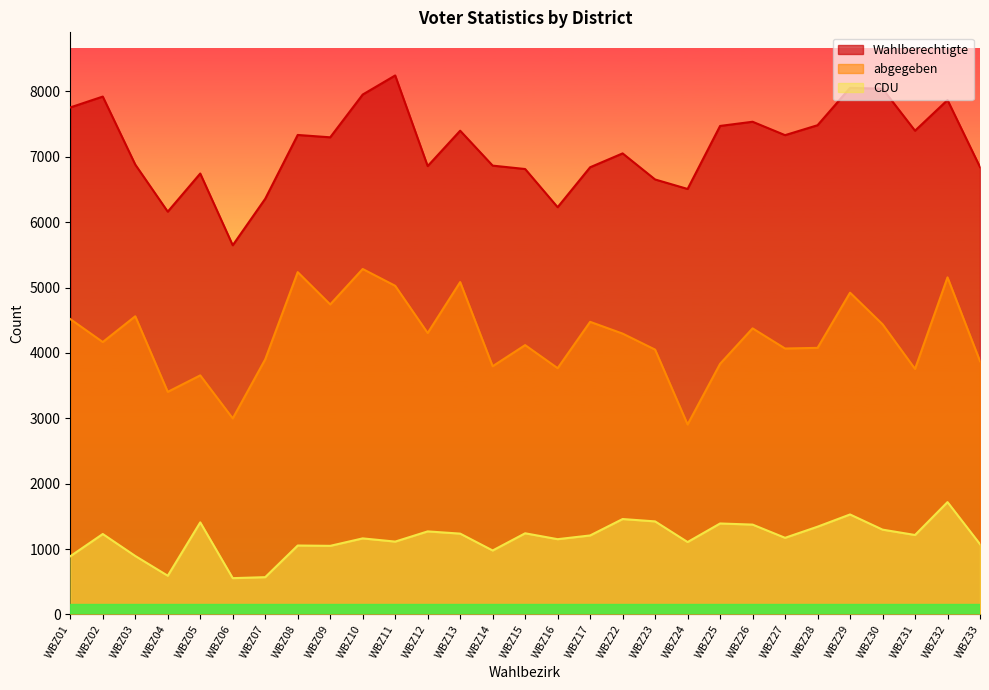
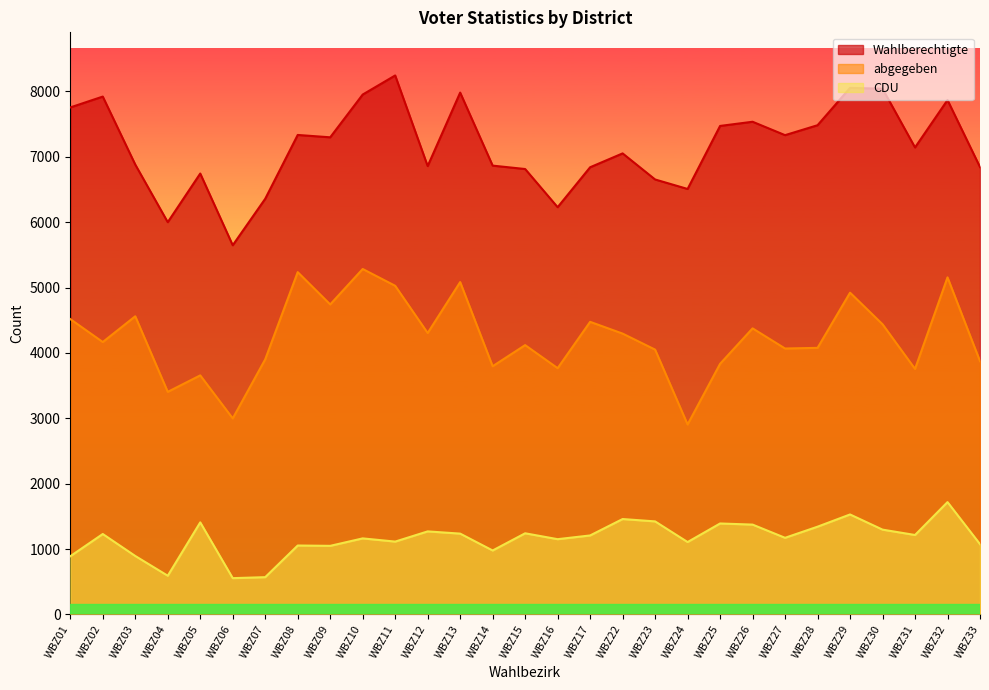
Wahlberechtigte, WBZ04: 6200 -> 6000
Wahlberechtigte, WBZ13: 7400 -> 8000
Wahlberechtigte, WBZ31: 7400 -> 7100
